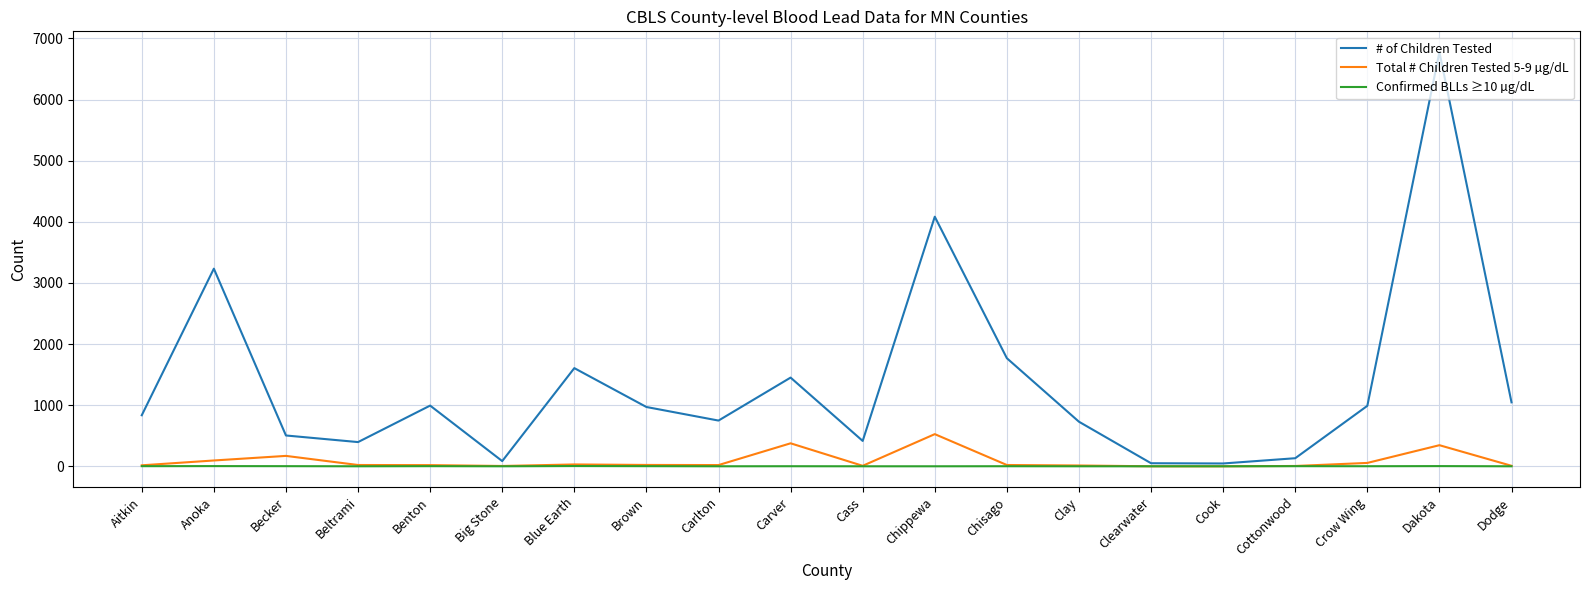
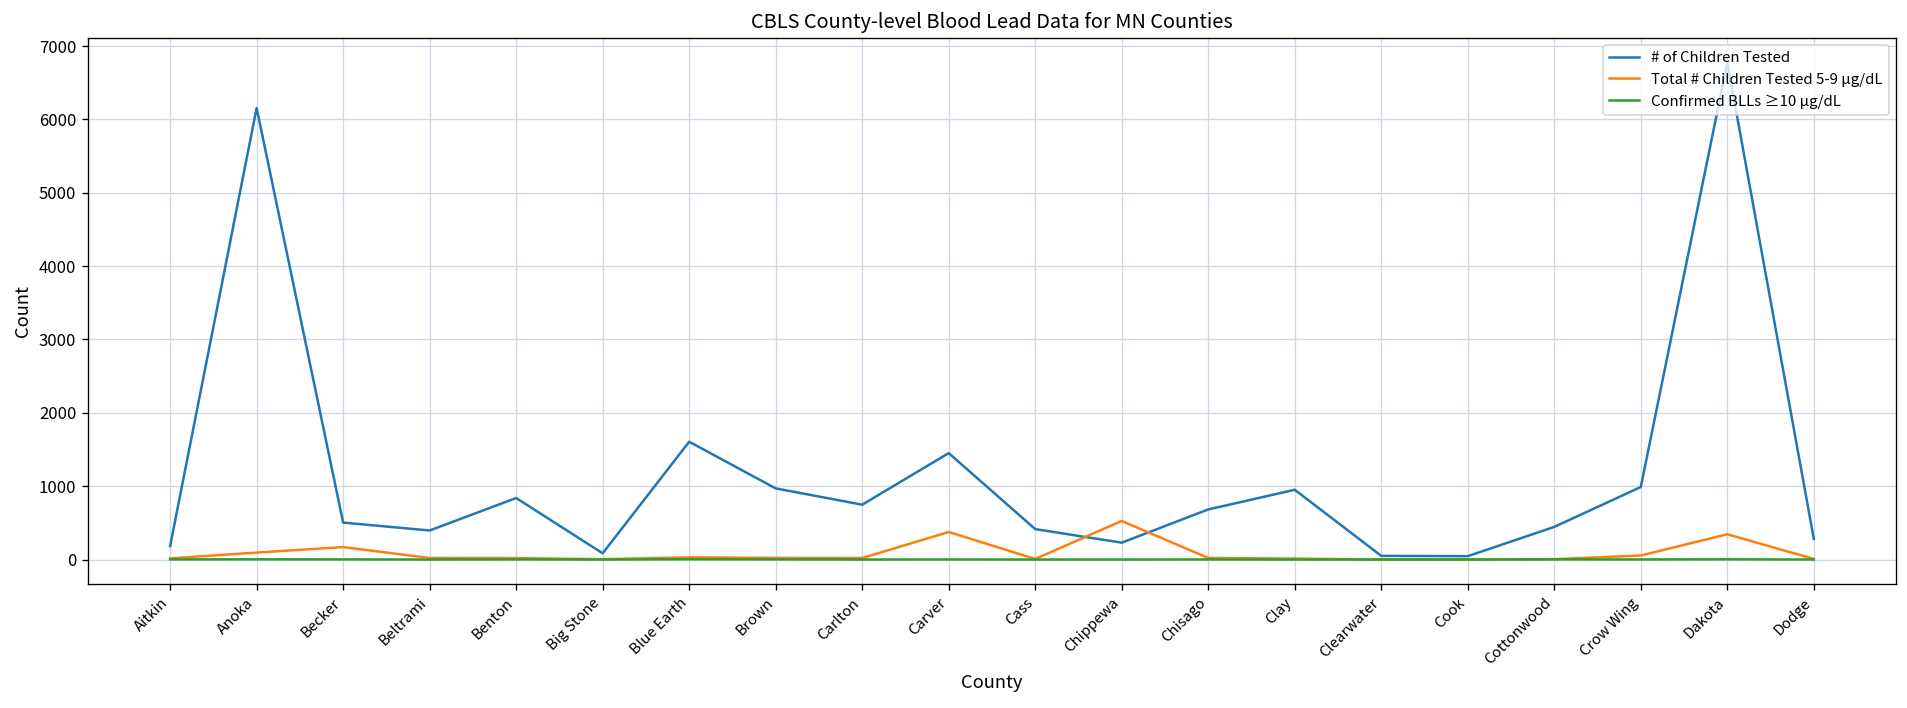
# of Children Tested, Aitkin: 800 -> 200
# of Children Tested, Anoka: 3200 -> 6200
# of Children Tested, Benton: 1000 -> 800
# of Children Tested, Chippewa: 4100 -> 200
# of Children Tested, Chisago: 1800 -> 700
# of Children Tested, Clay: 700 -> 1000
# of Children Tested, Cottonwood: 100 -> 400
# of Children Tested, Dodge: 1000 -> 300
